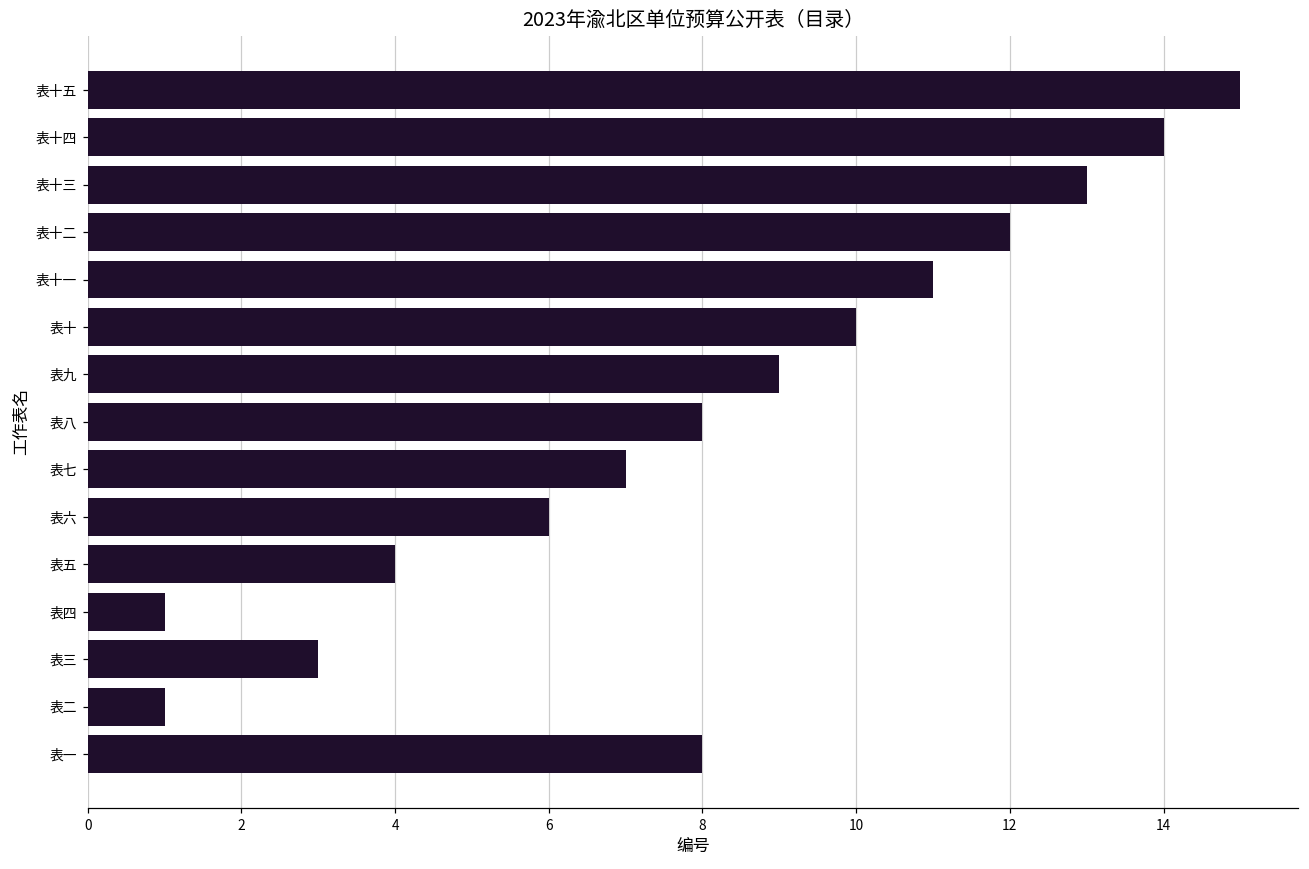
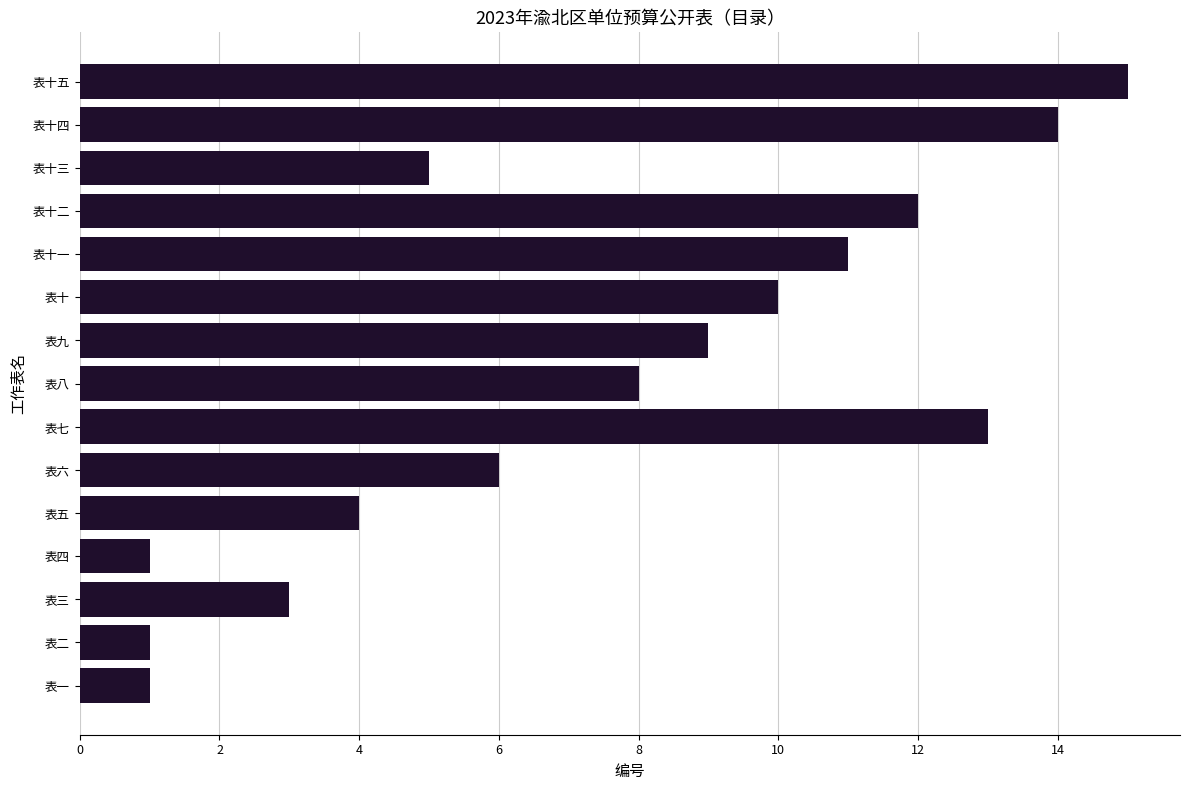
表十三: 13 -> 5
表七: 7 -> 13
表一: 8 -> 1
